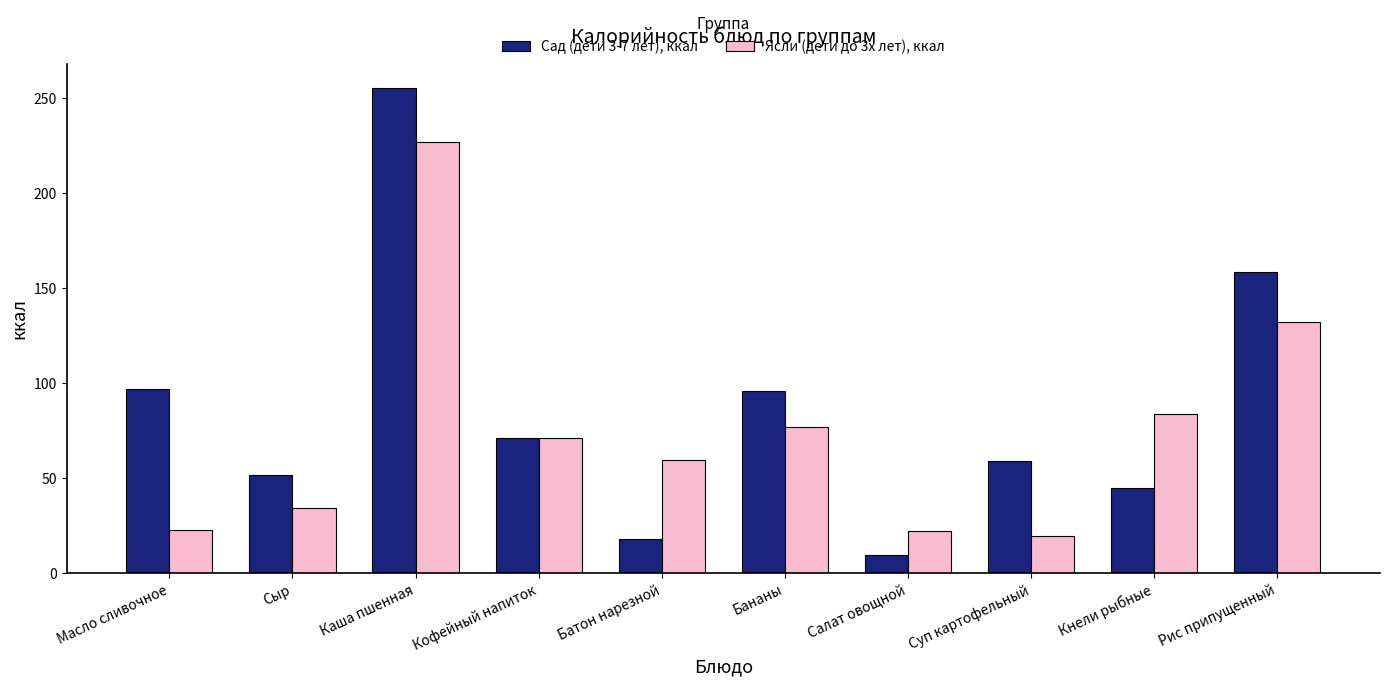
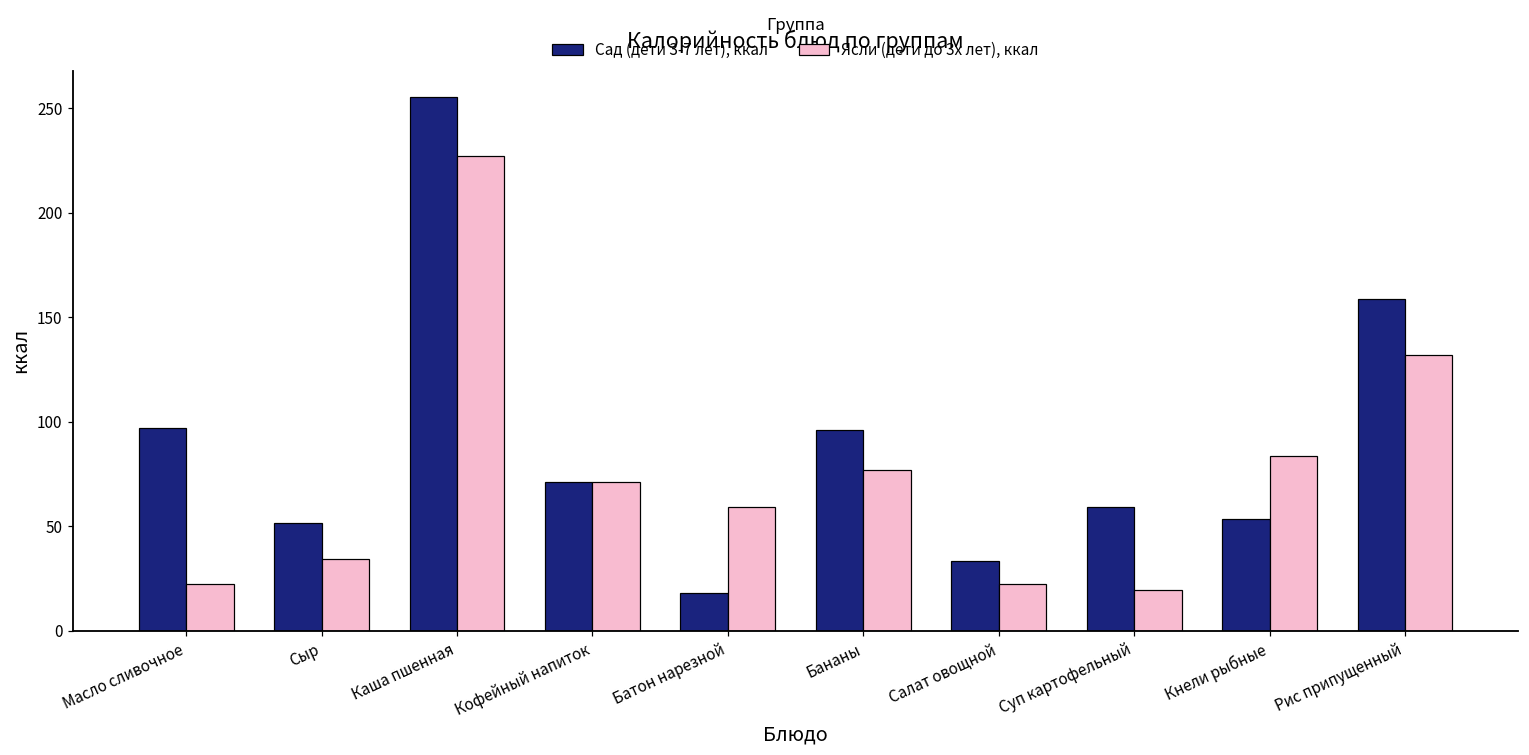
Сад (дети 3-7 лет), ккал, Салат овощной: 10 -> 33
Сад (дети 3-7 лет), ккал, Кнели рыбные: 45 -> 53
